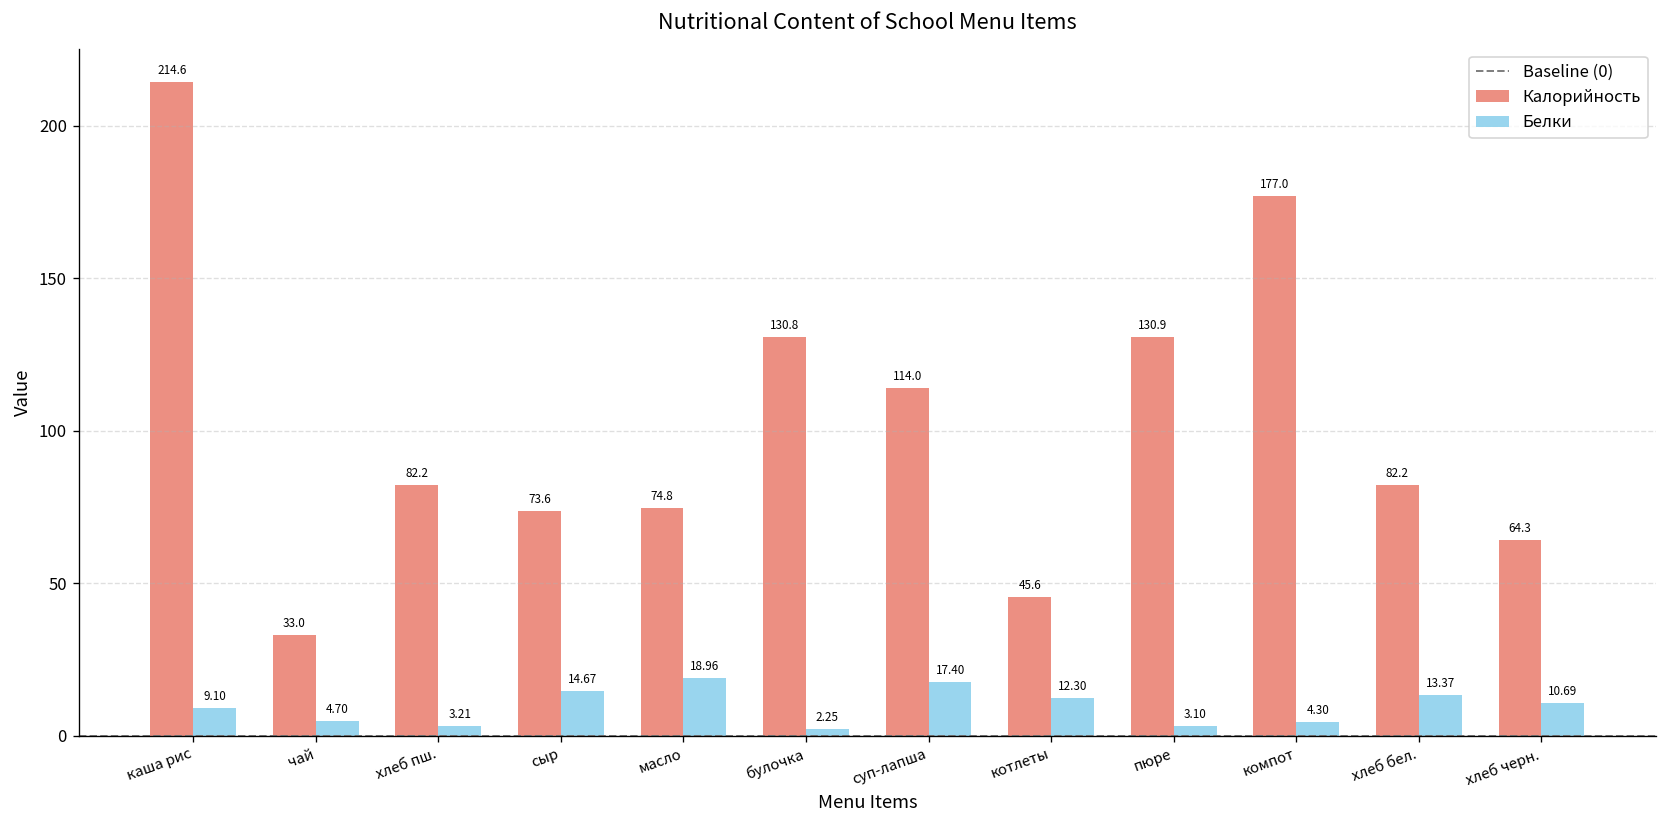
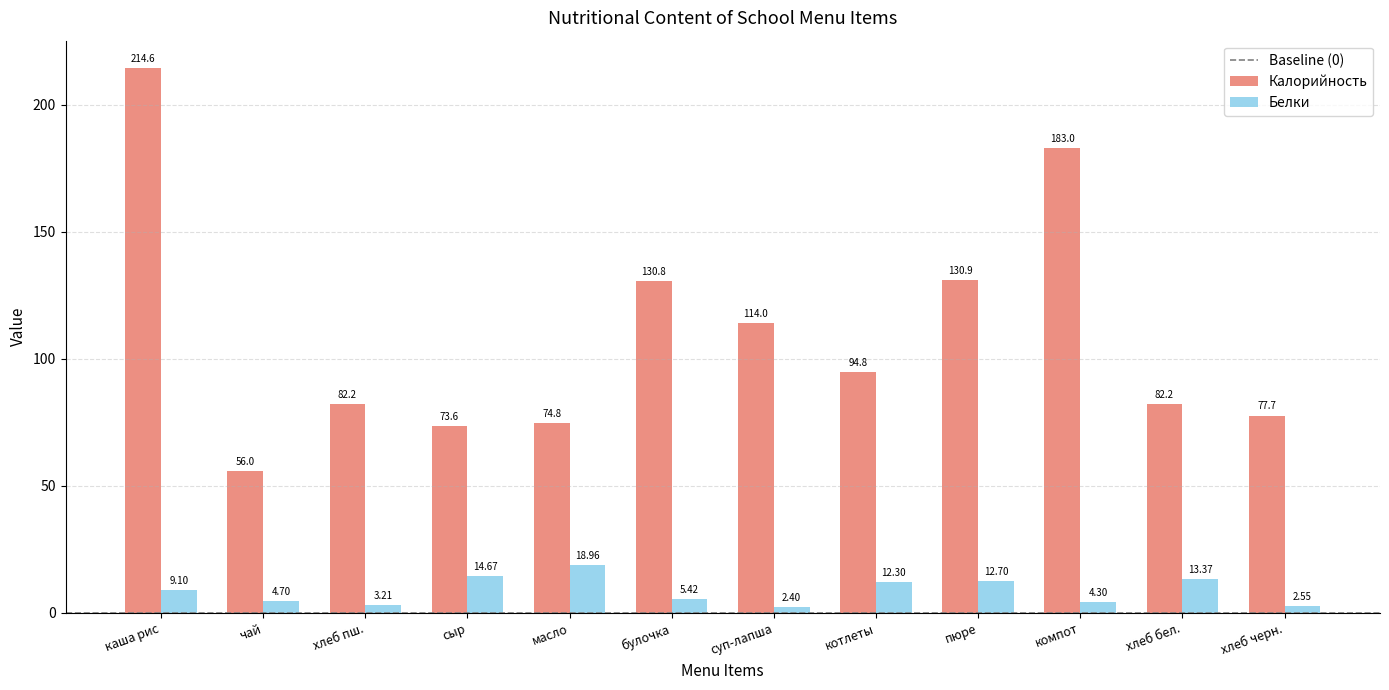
Калорийность, чай: 33.0 -> 56.0
Белки, булочка: 2.25 -> 5.42
Белки, суп-лапша: 17.40 -> 2.40
Калорийность, котлеты: 45.6 -> 94.8
Белки, пюре: 3.10 -> 12.70
Калорийность, компот: 177.0 -> 183.0
Калорийность, хлеб черн.: 64.3 -> 77.7
Белки, хлеб черн.: 10.69 -> 2.55
